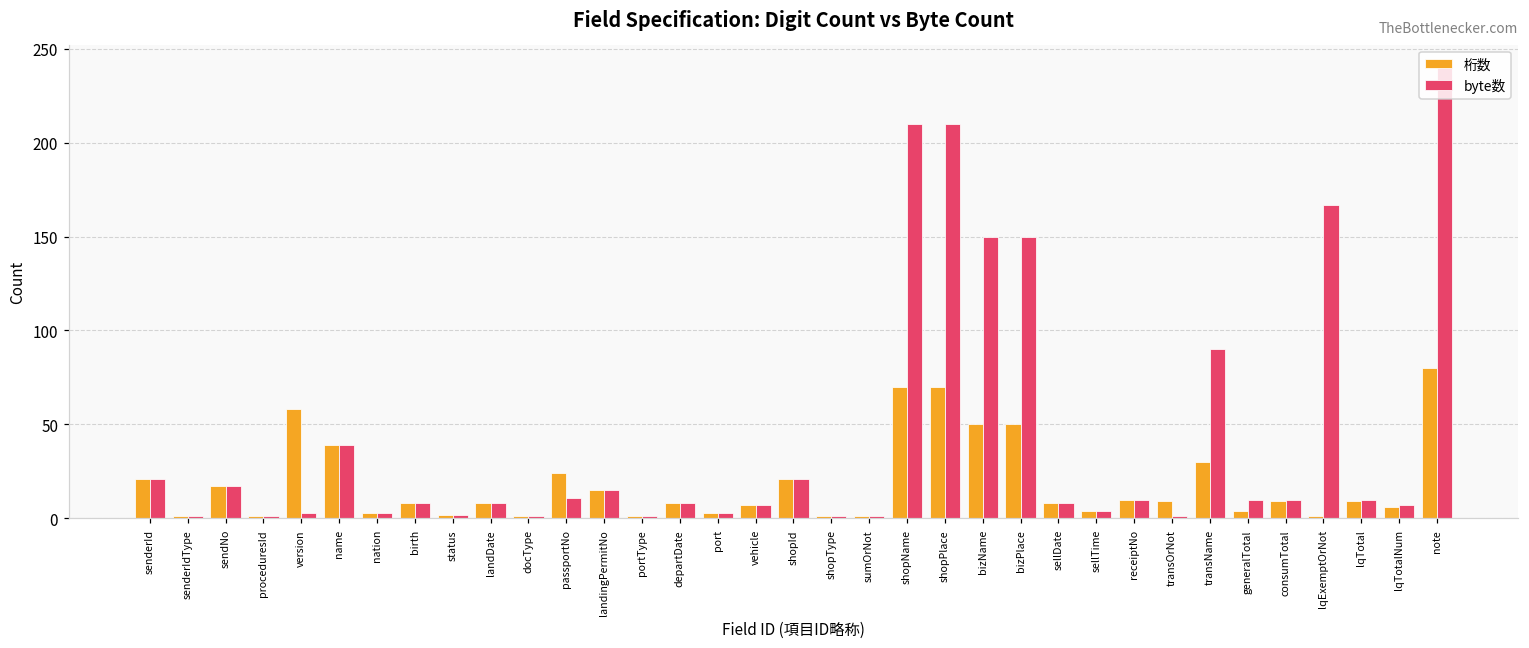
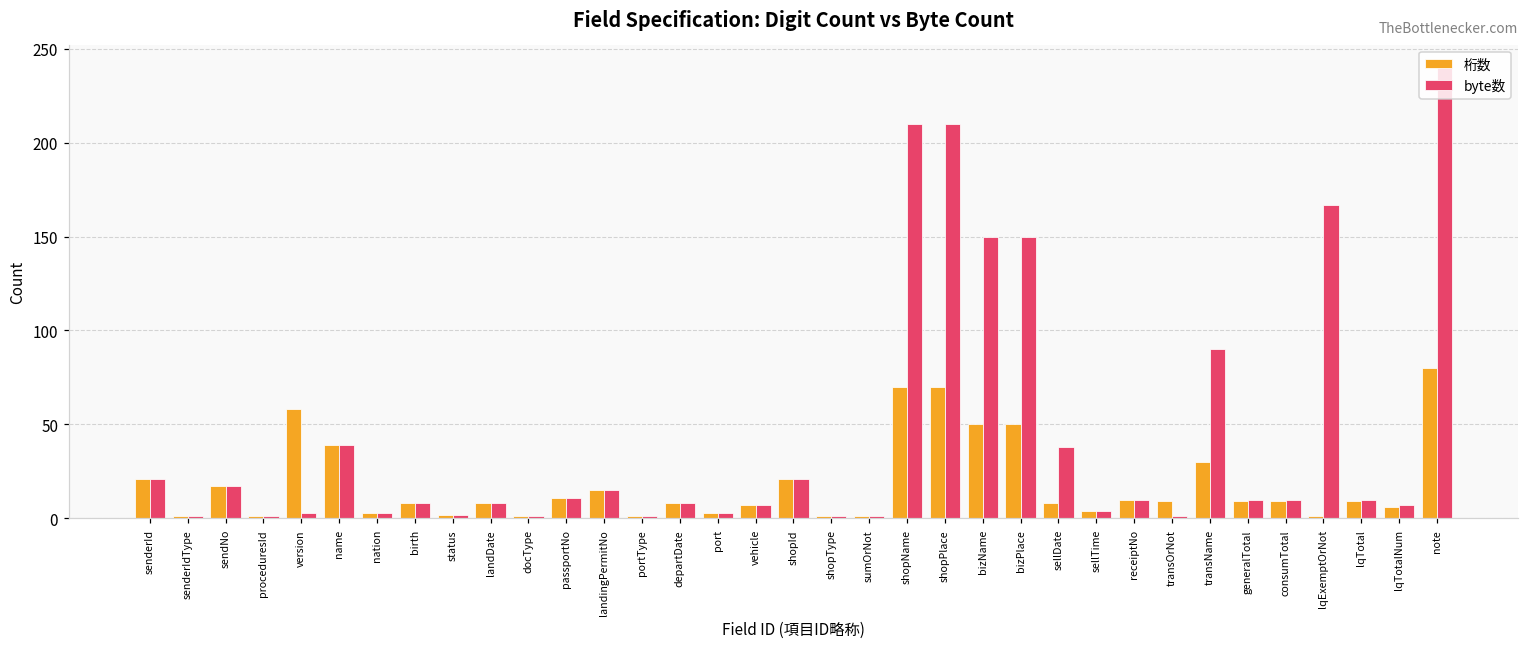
桁数, passportNo: 24 -> 11
byte数, sellDate: 8 -> 38
桁数, generalTotal: 4 -> 9
